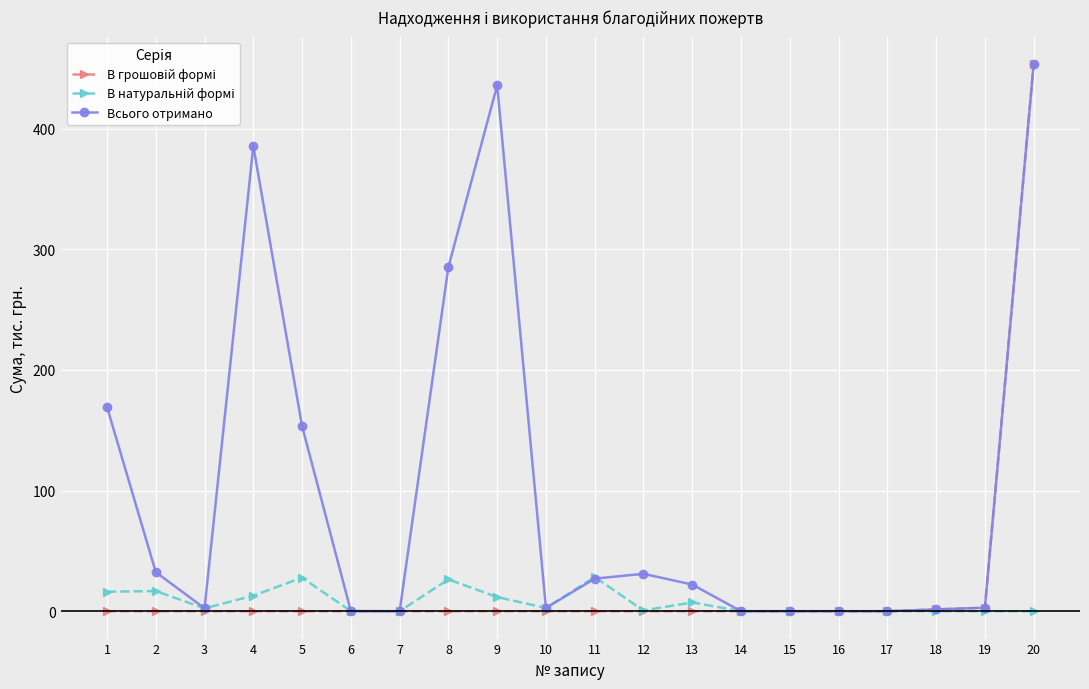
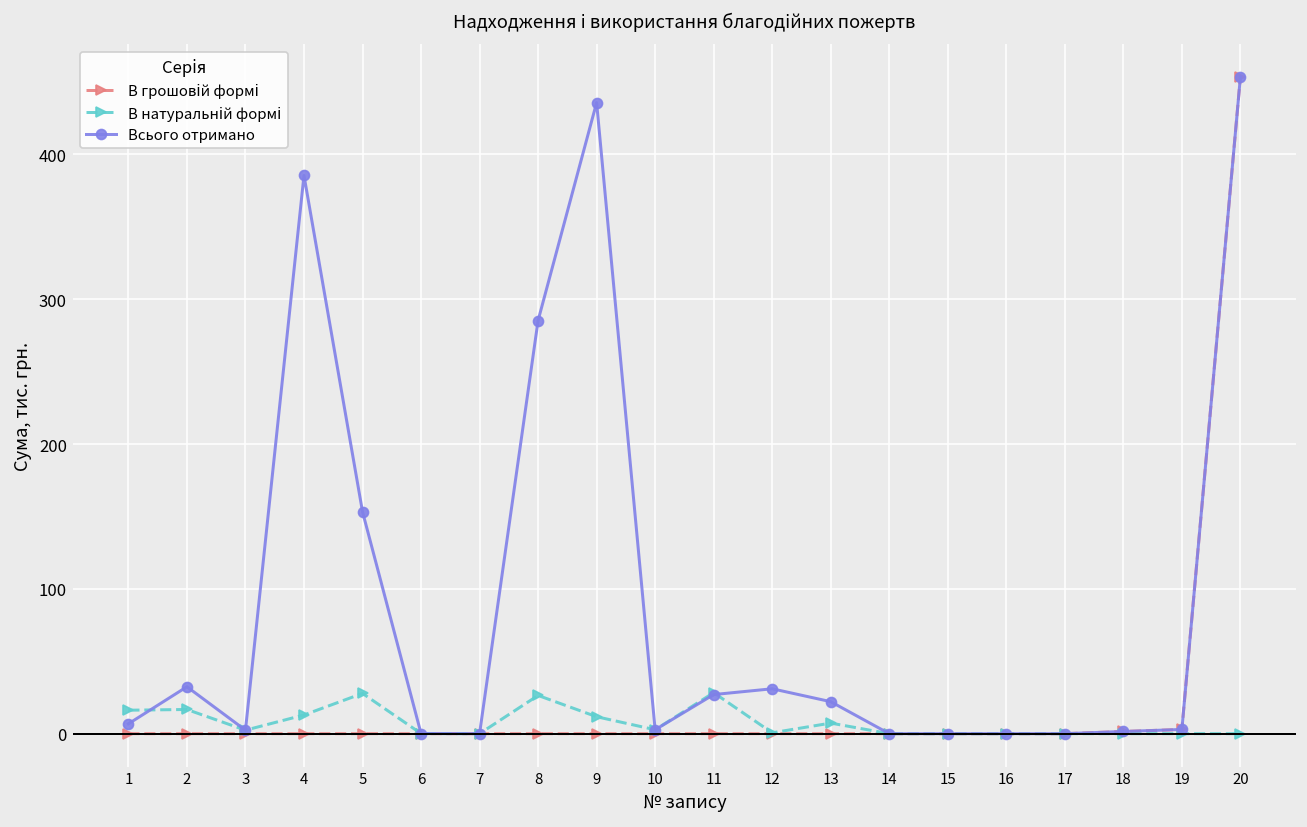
Всього отримано, 1: 169 -> 7
